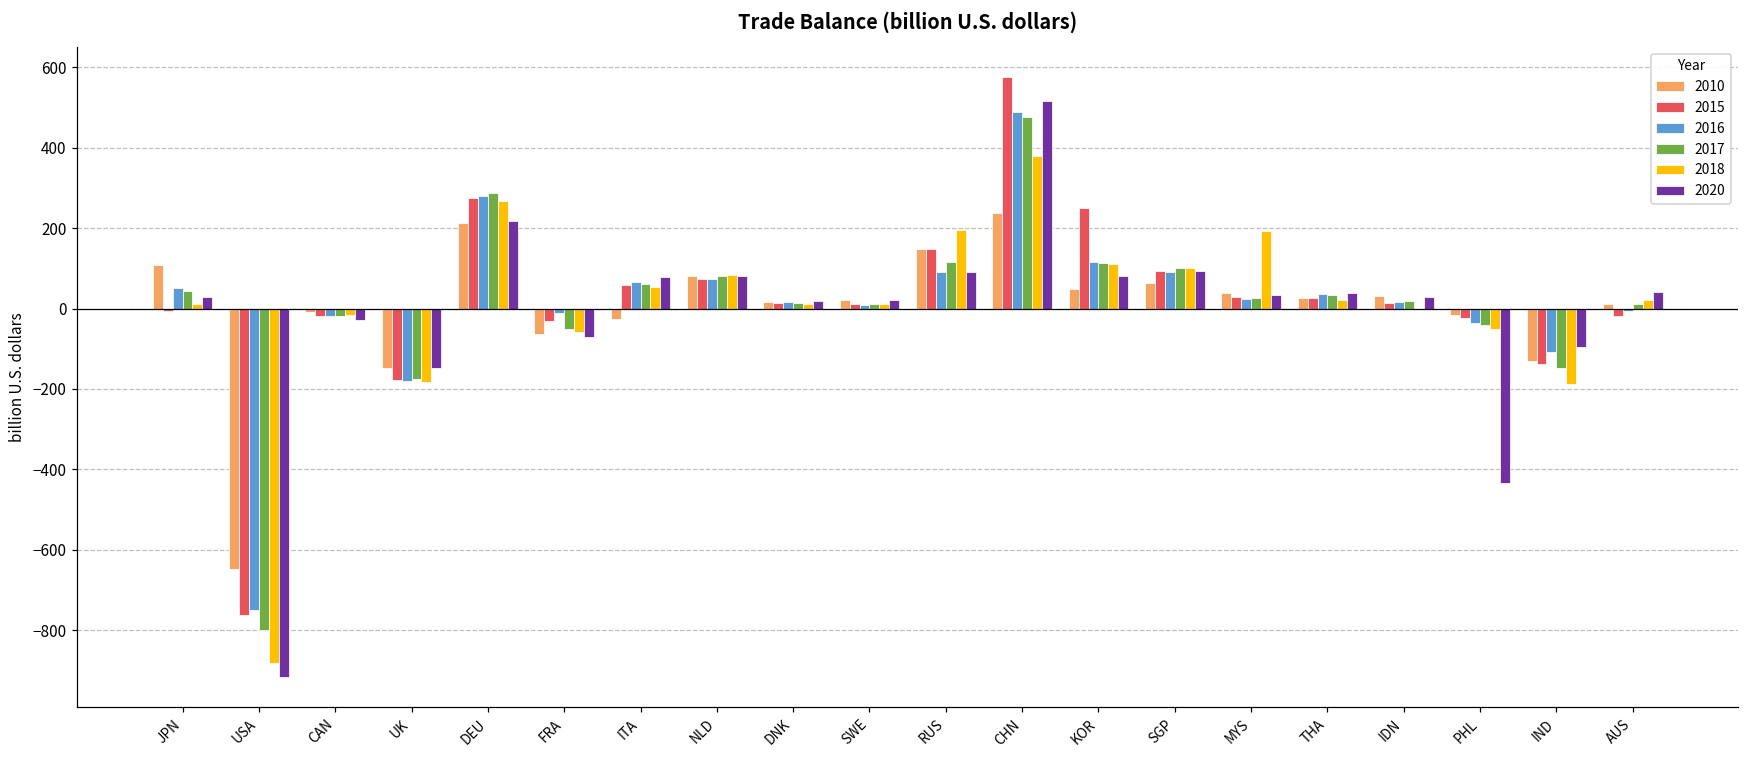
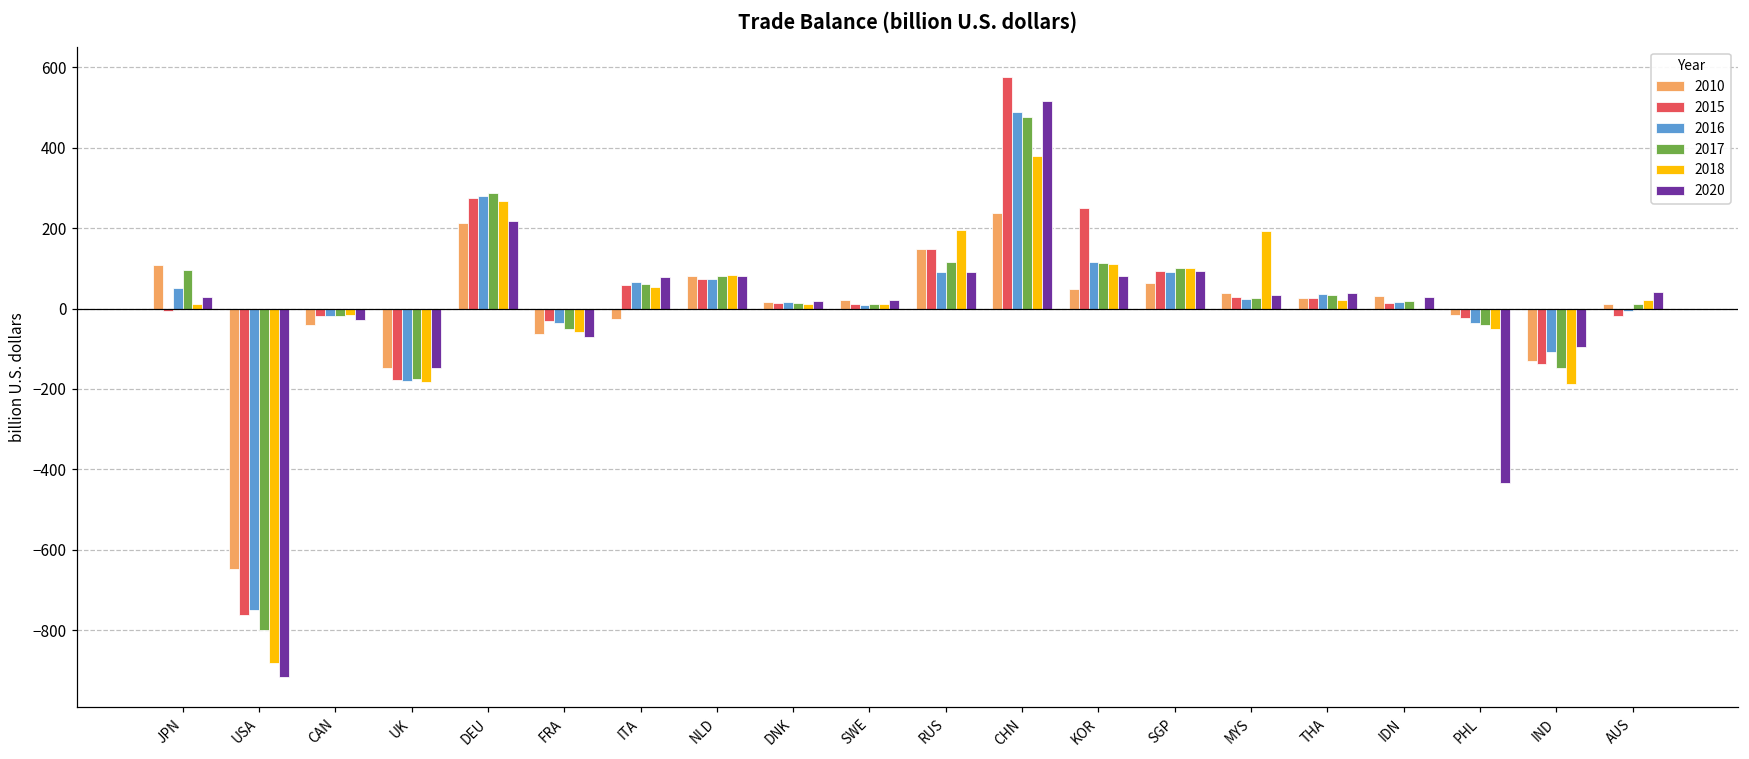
2017, JPN: 40 -> 100
2010, CAN: -10 -> -40
2016, FRA: -10 -> -40
